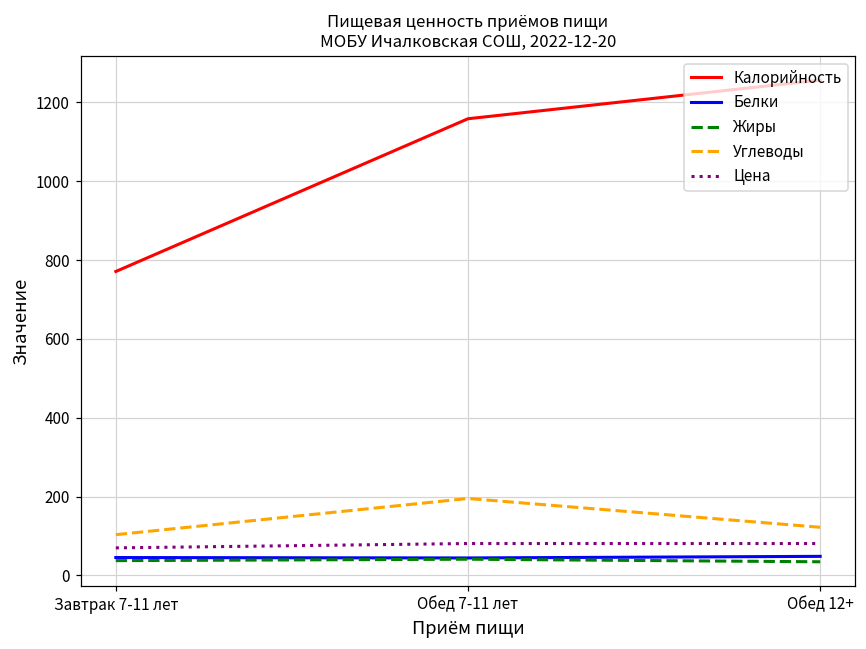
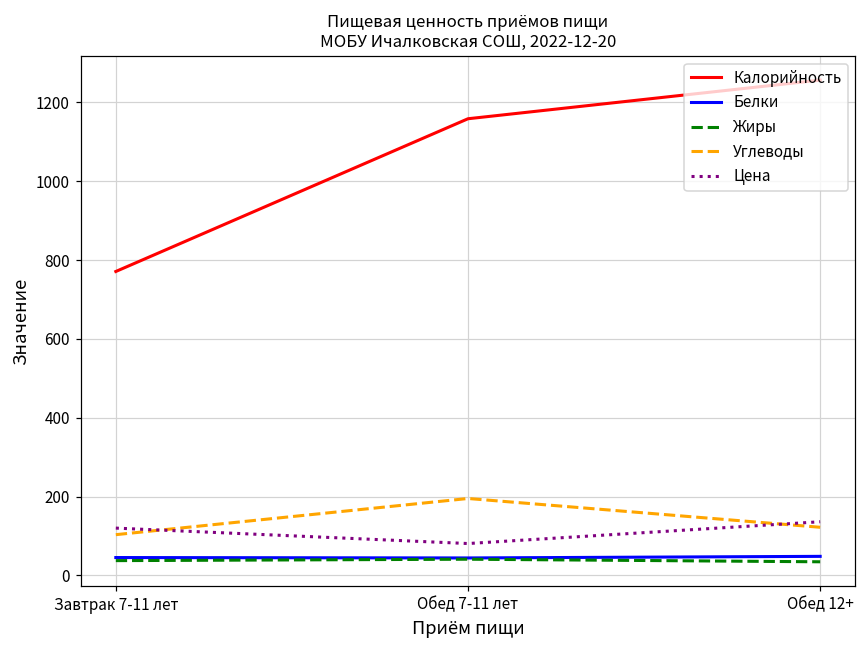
Цена, Завтрак 7-11 лет: 70 -> 120
Цена, Обед 12+: 80 -> 140
